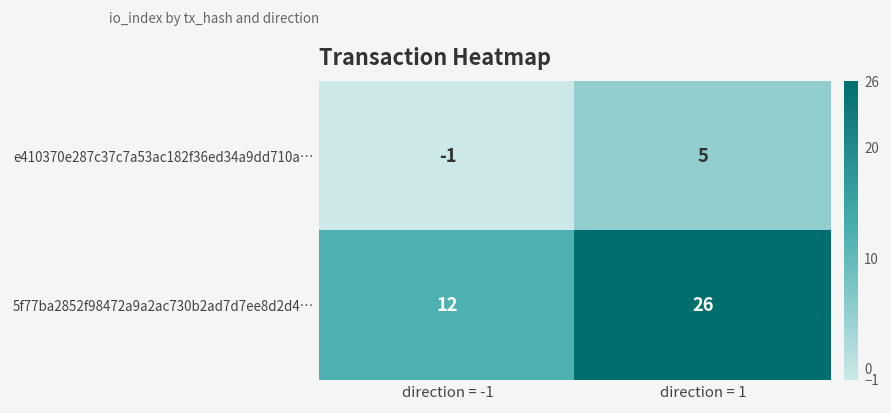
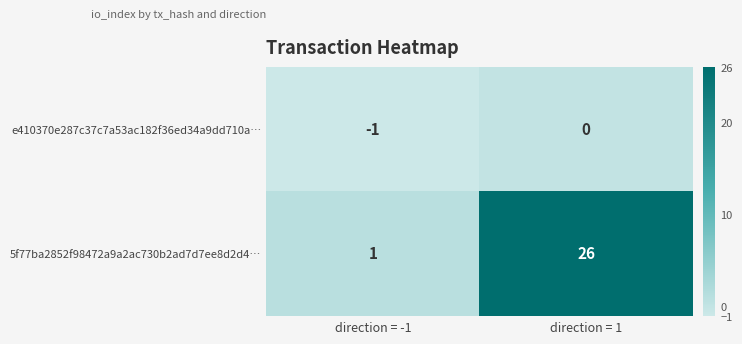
e410370e287c37c7a53ac182f36ed34a9dd710a…, direction = 1: 5 -> 0
5f77ba2852f98472a9a2ac730b2ad7d7ee8d2d4…, direction = -1: 12 -> 1
